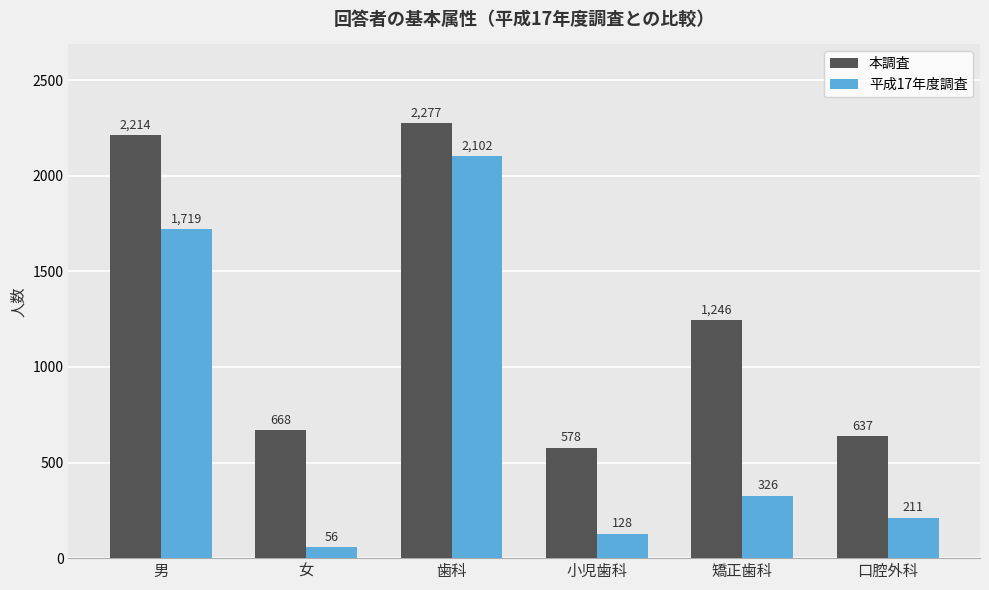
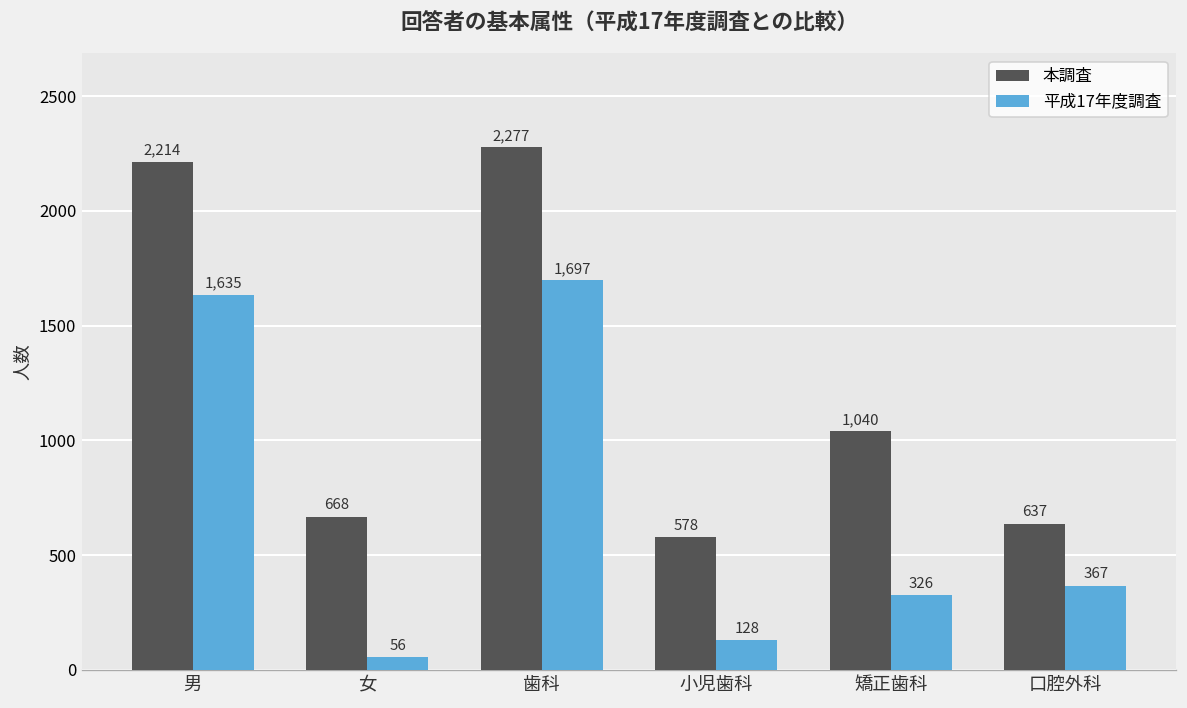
平成17年度調査, 男: 1,719 -> 1,635
平成17年度調査, 歯科: 2,102 -> 1,697
本調査, 矯正歯科: 1,246 -> 1,040
平成17年度調査, 口腔外科: 211 -> 367
